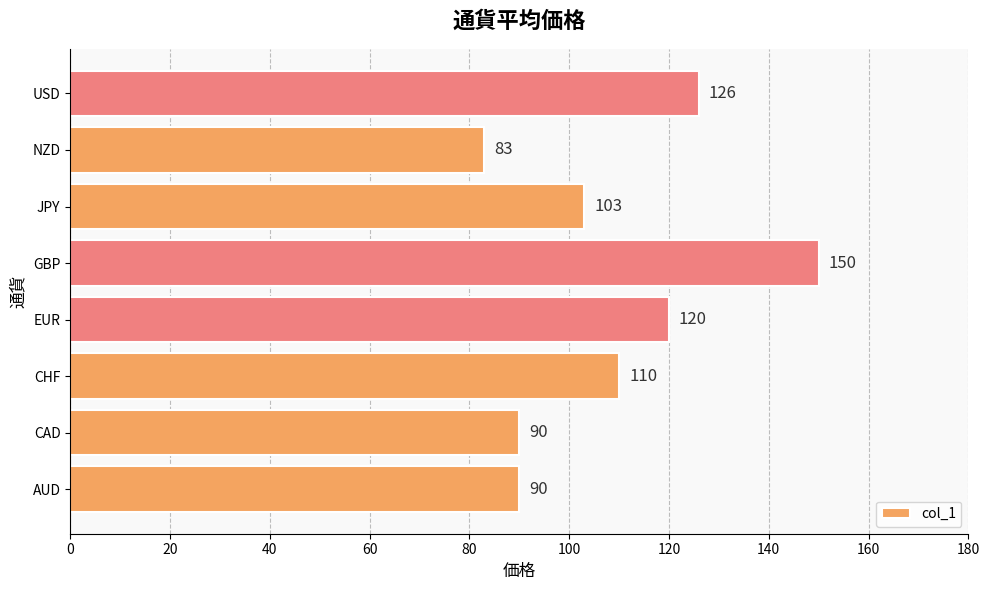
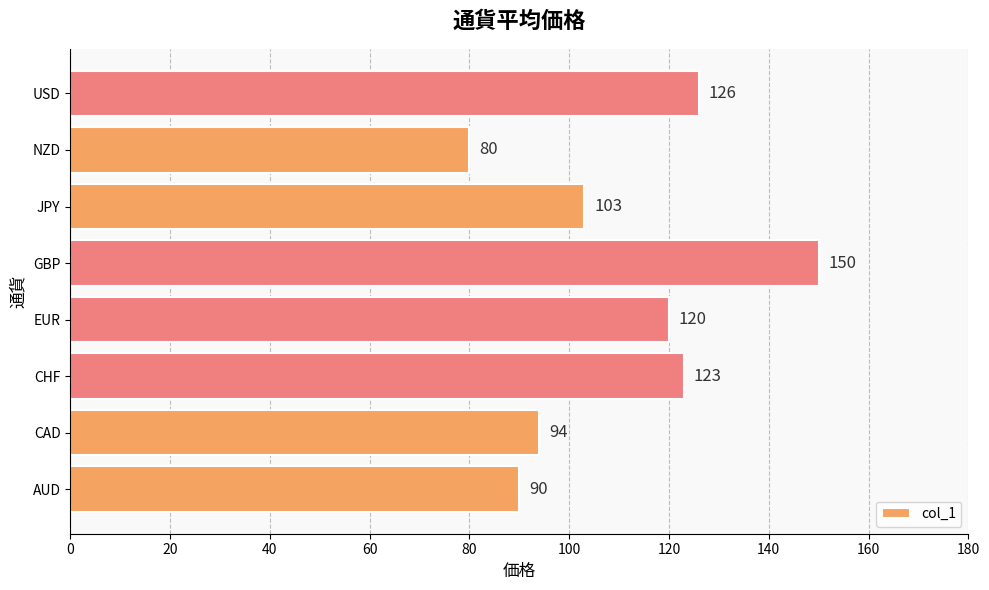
NZD: 83 -> 80
CHF: 110 -> 123
CAD: 90 -> 94
